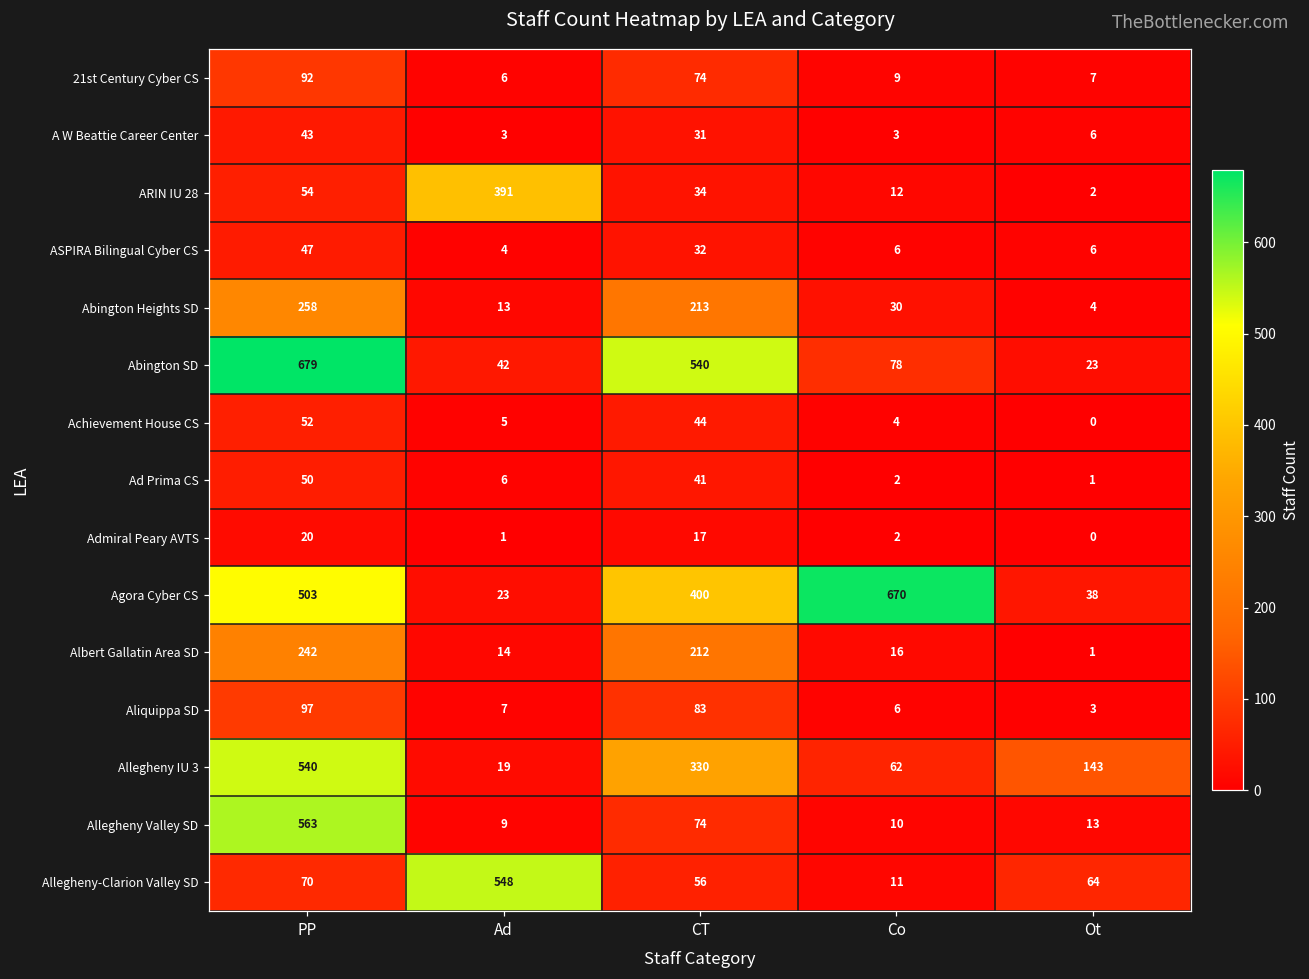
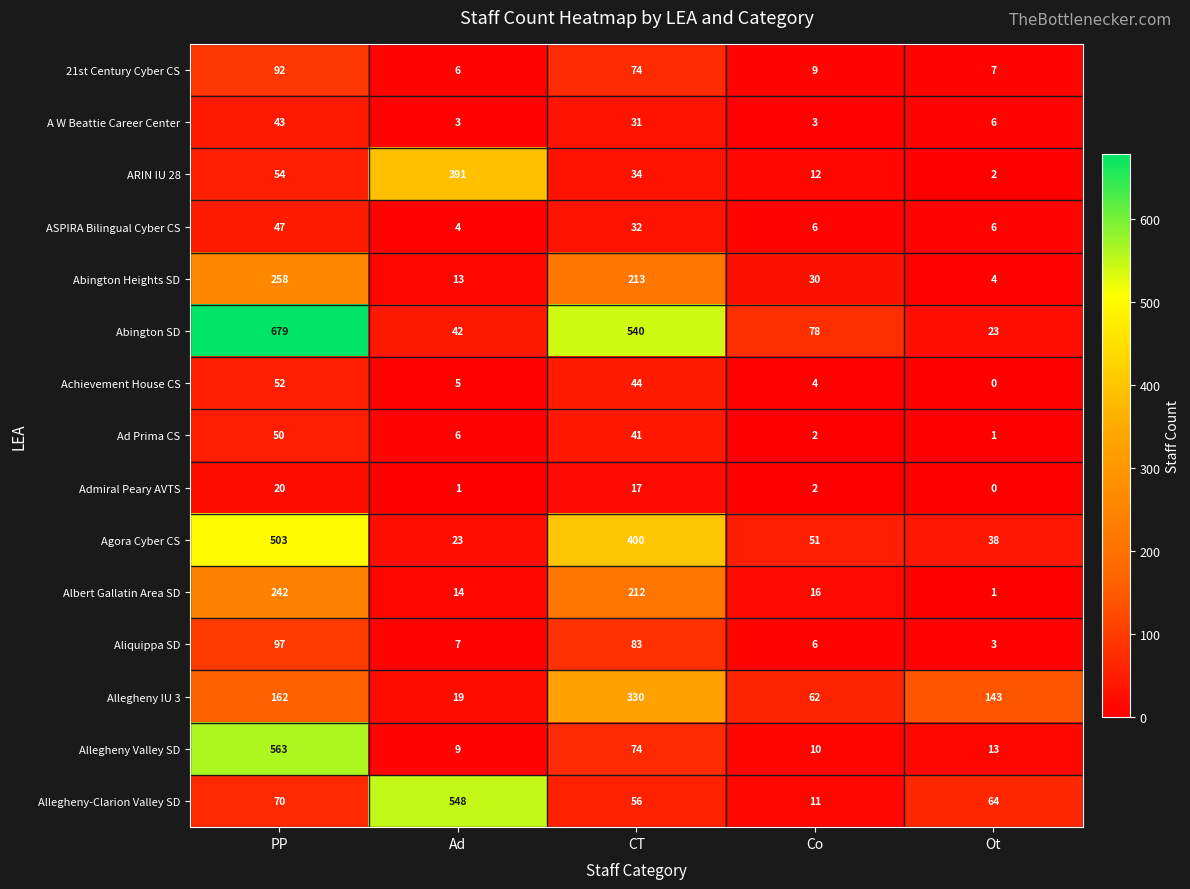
Agora Cyber CS, Co: 670 -> 51
Allegheny IU 3, PP: 540 -> 162
